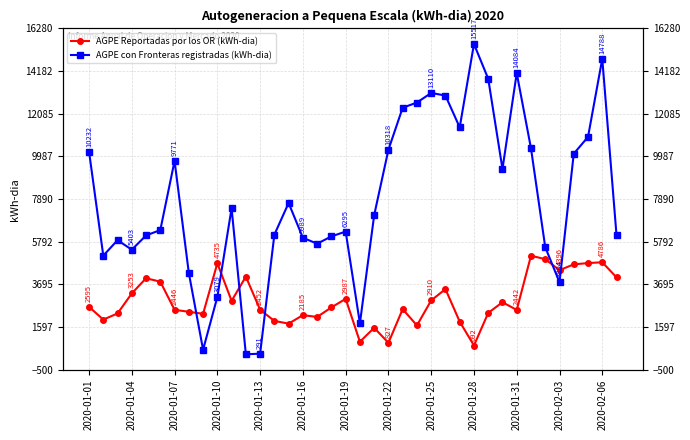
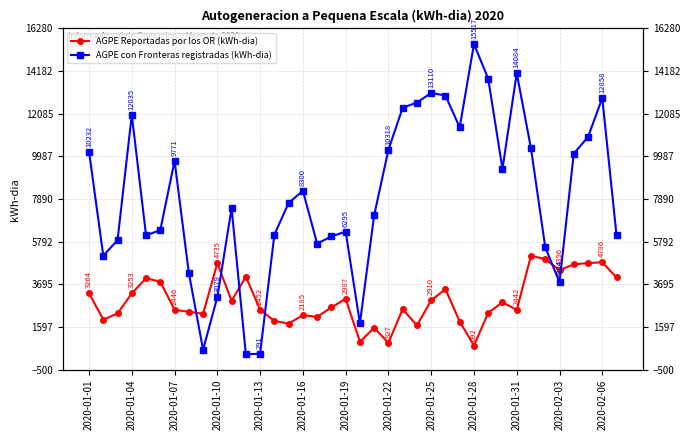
AGPE Reportadas por los OR (kWh-dia), 2020-01-01: 2595 -> 3264
AGPE con Fronteras registradas (kWh-dia), 2020-01-04: 5403 -> 12035
AGPE con Fronteras registradas (kWh-dia), 2020-01-16: 5989 -> 8300
AGPE con Fronteras registradas (kWh-dia), 2020-02-06: 14788 -> 12858
